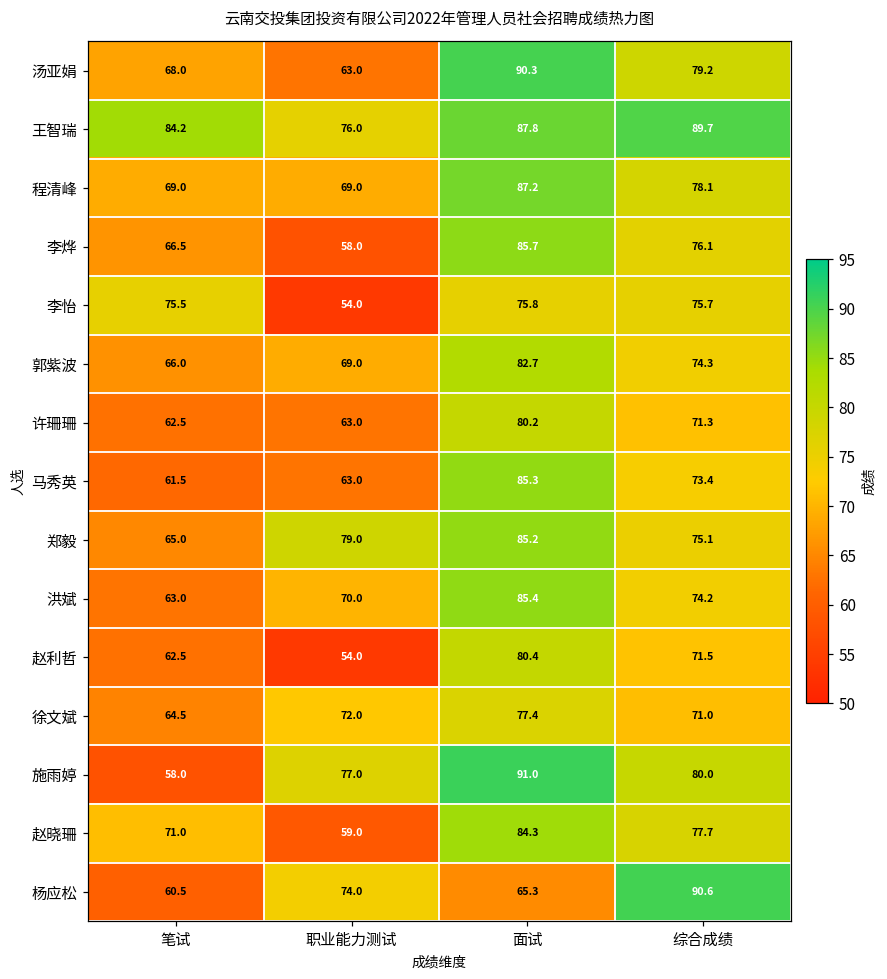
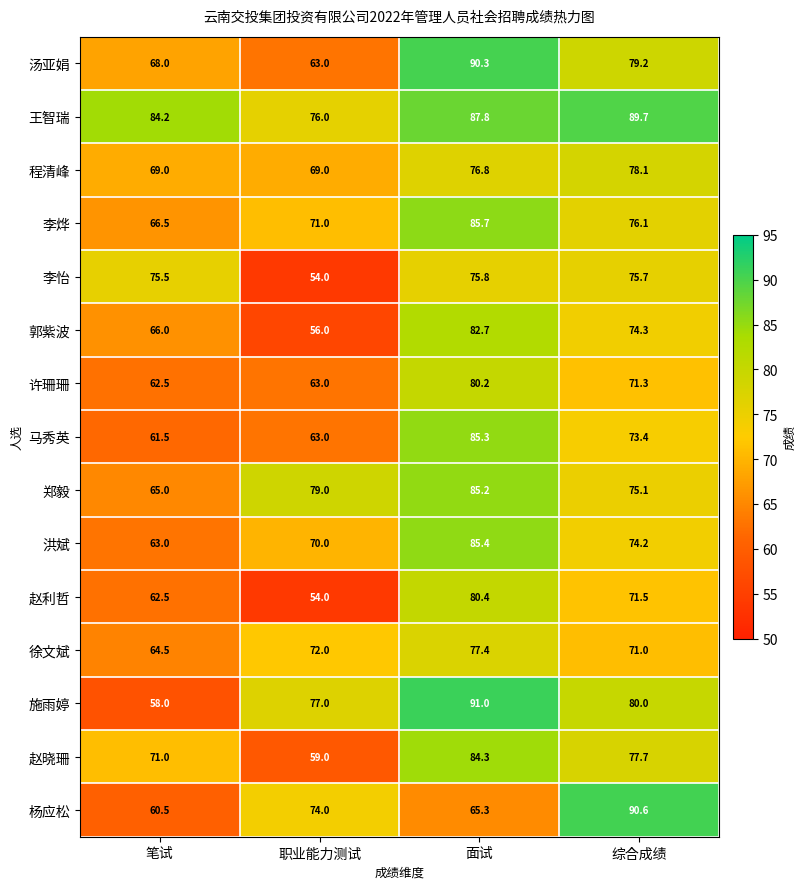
程清峰, 面试: 87.2 -> 76.8
李烨, 职业能力测试: 58.0 -> 71.0
郭紫波, 职业能力测试: 69.0 -> 56.0
